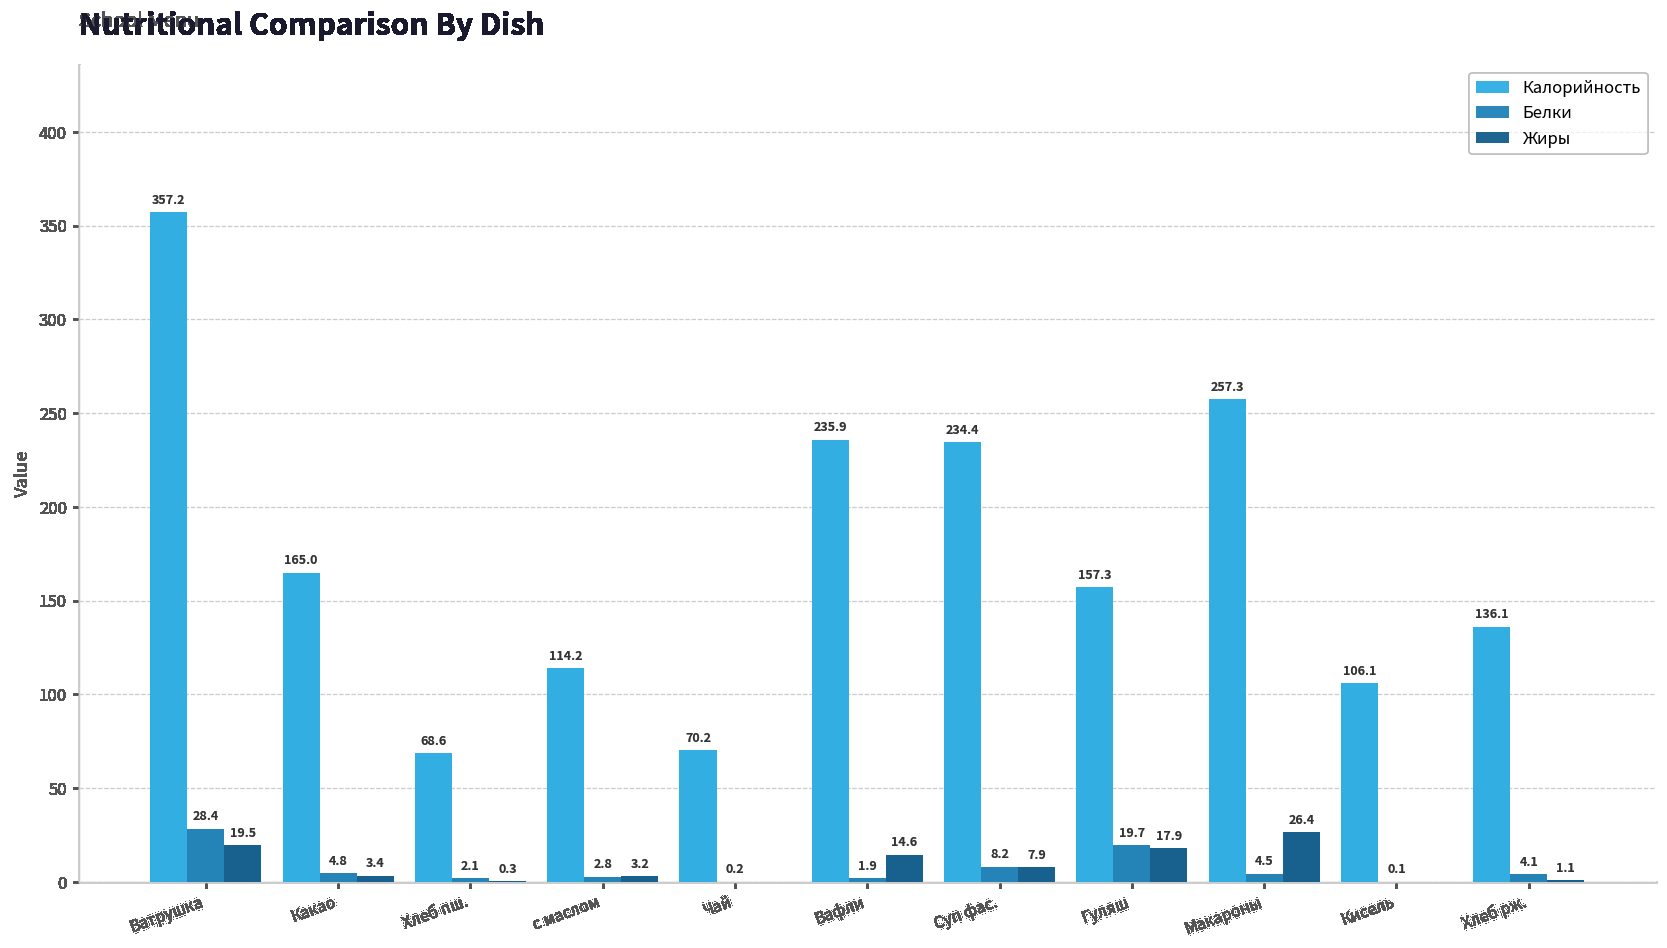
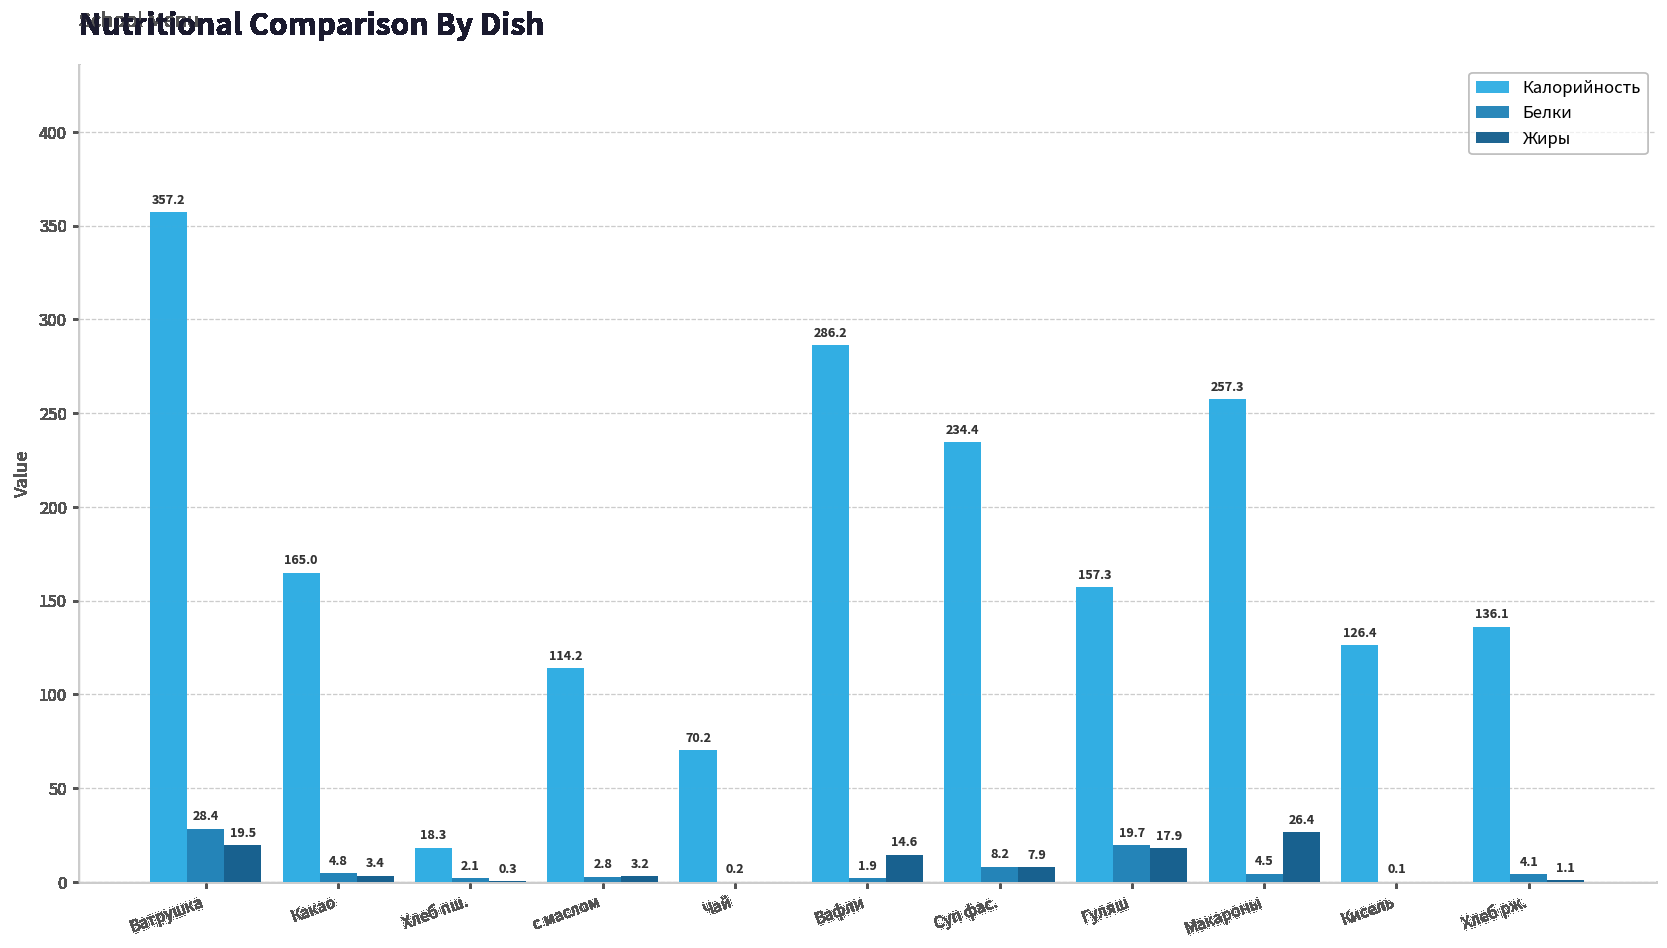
Калорийность, Хлеб пш.: 68.6 -> 18.3
Калорийность, Вафли: 235.9 -> 286.2
Калорийность, Кисель: 106.1 -> 126.4
